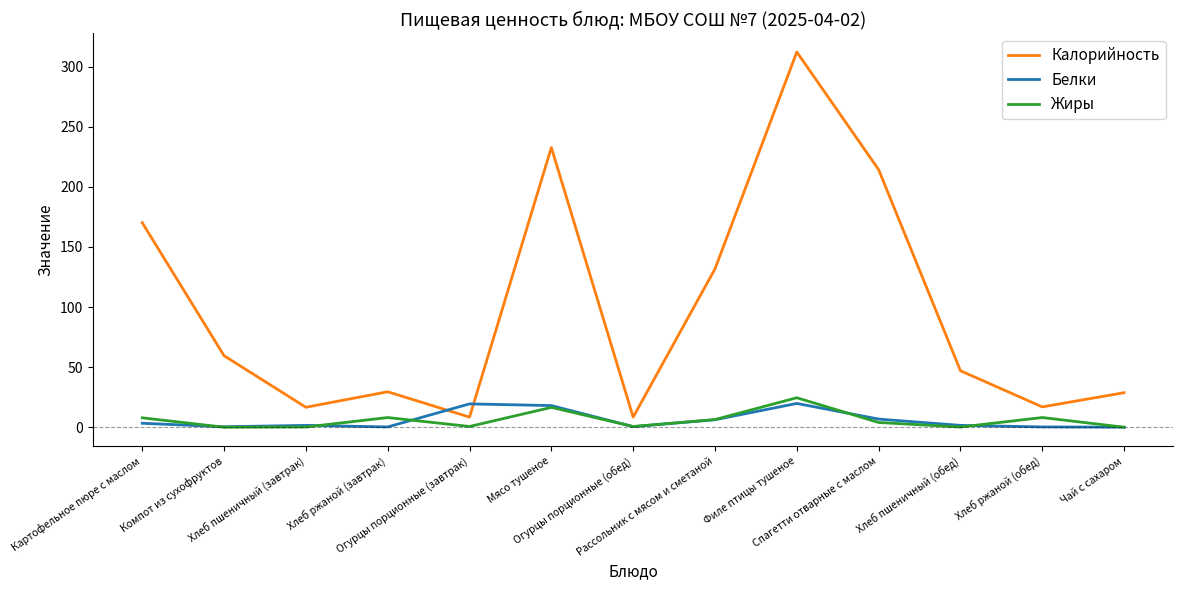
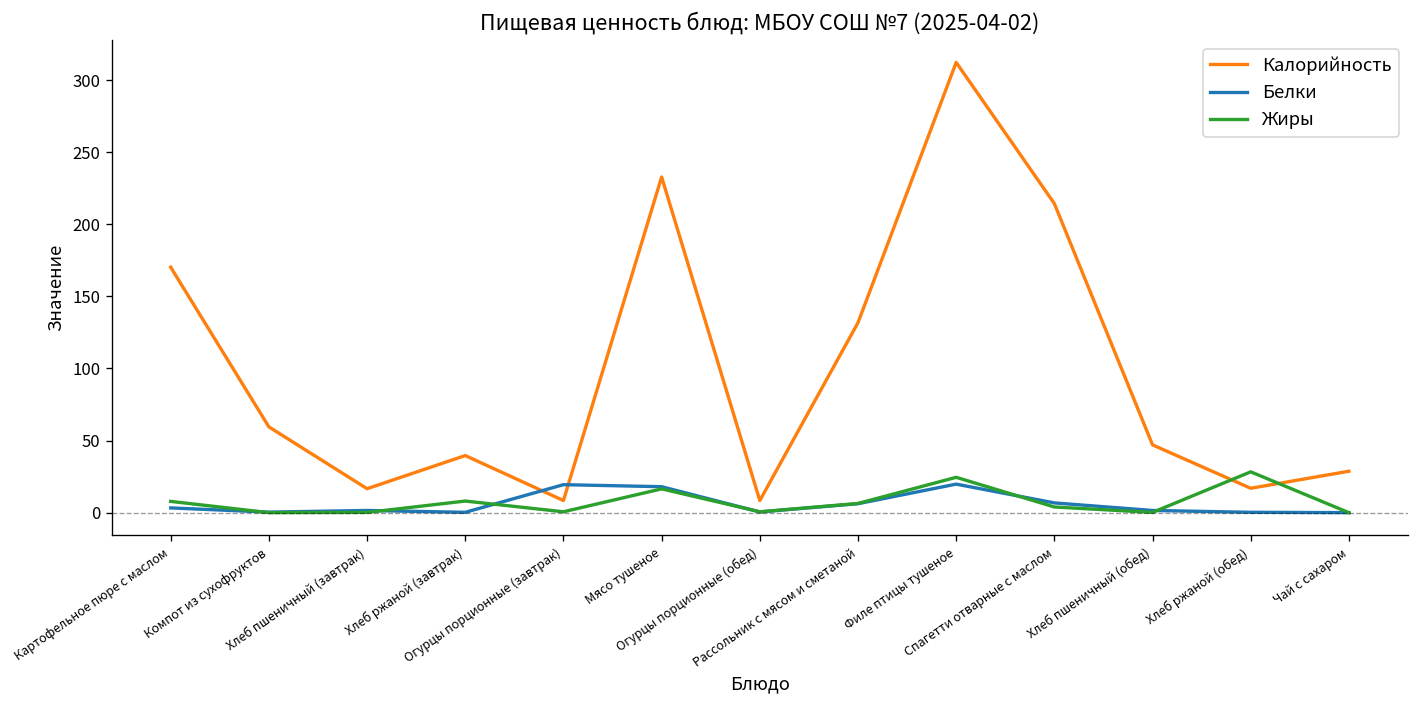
Калорийность, Хлеб ржаной (завтрак): 30 -> 40
Жиры, Хлеб ржаной (обед): 8 -> 28
